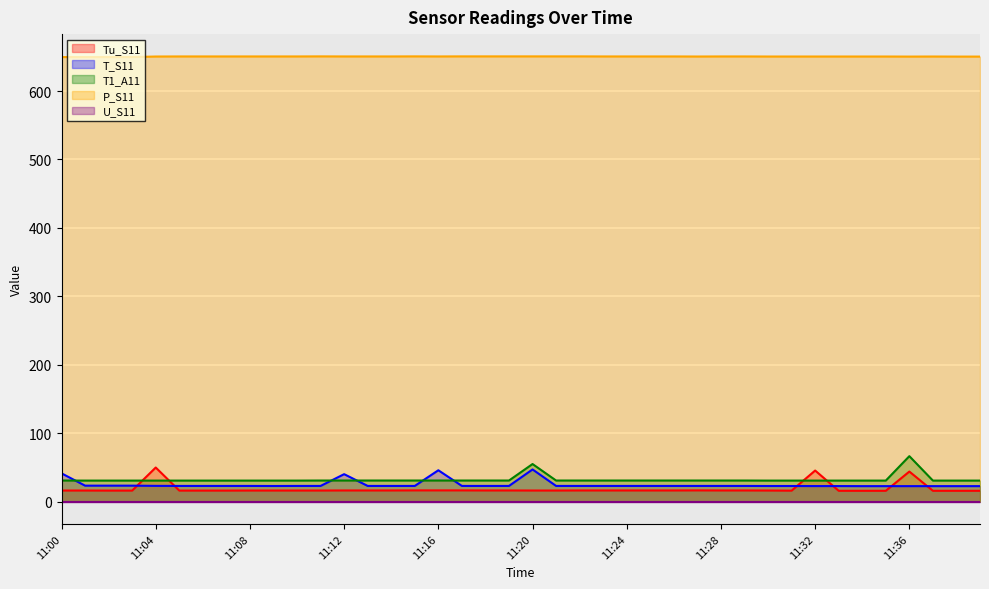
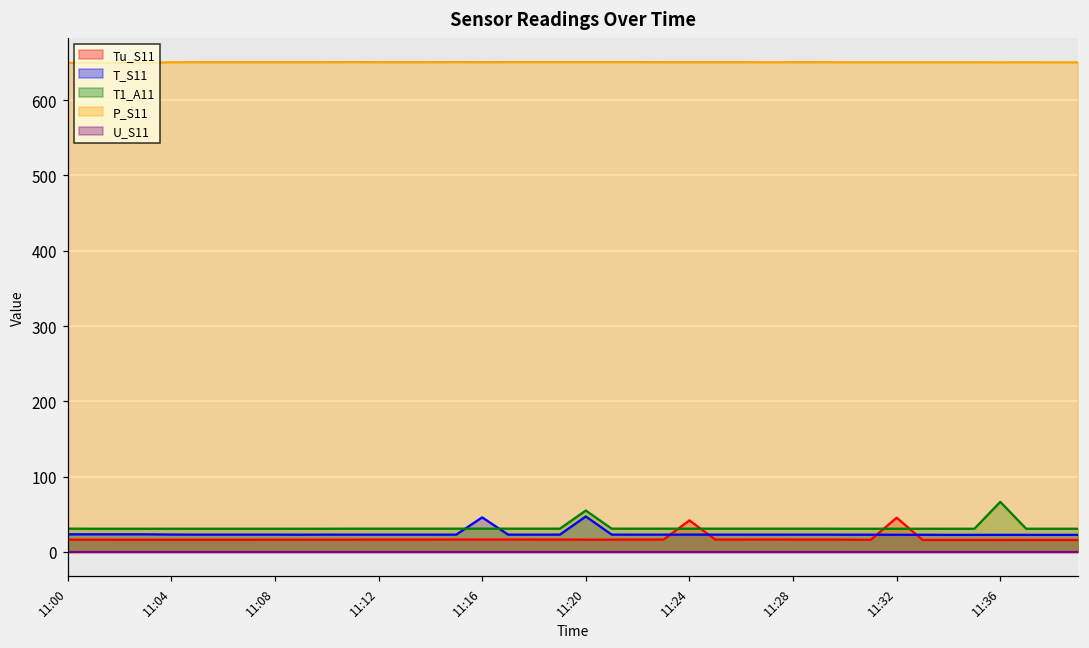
T_S11, 11:00: 40 -> 20
Tu_S11, 11:04: 50 -> 20
T_S11, 11:12: 40 -> 20
Tu_S11, 11:24: 20 -> 40
Tu_S11, 11:36: 40 -> 20
